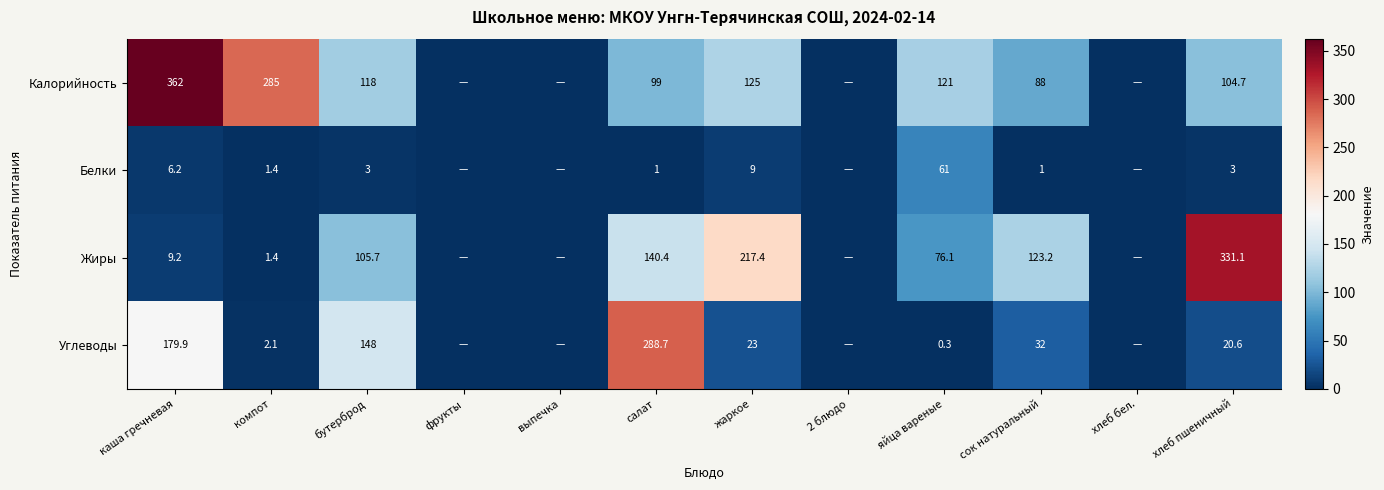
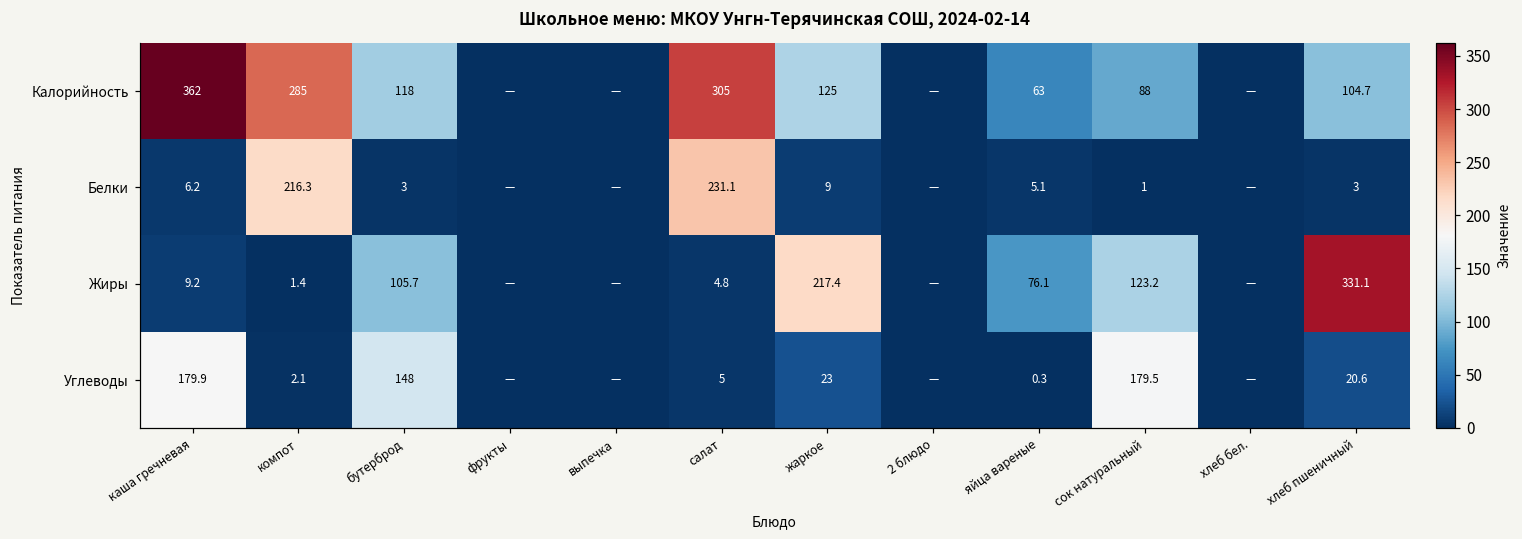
Калорийность, салат: 99 -> 305
Калорийность, яйца вареные: 121 -> 63
Белки, компот: 1.4 -> 216.3
Белки, салат: 1 -> 231.1
Белки, яйца вареные: 61 -> 5.1
Жиры, салат: 140.4 -> 4.8
Углеводы, салат: 288.7 -> 5
Углеводы, сок натуральный: 32 -> 179.5
